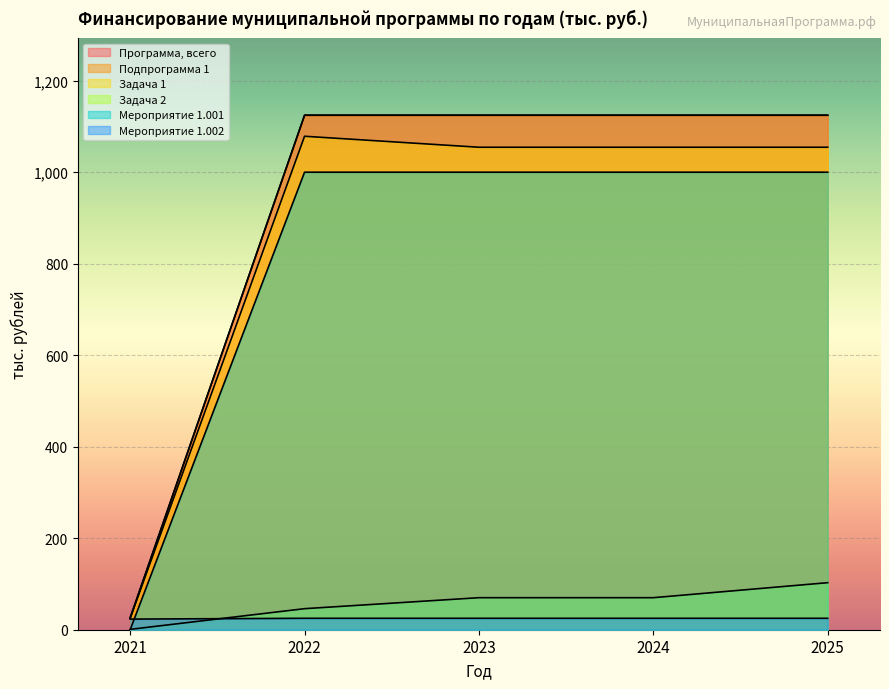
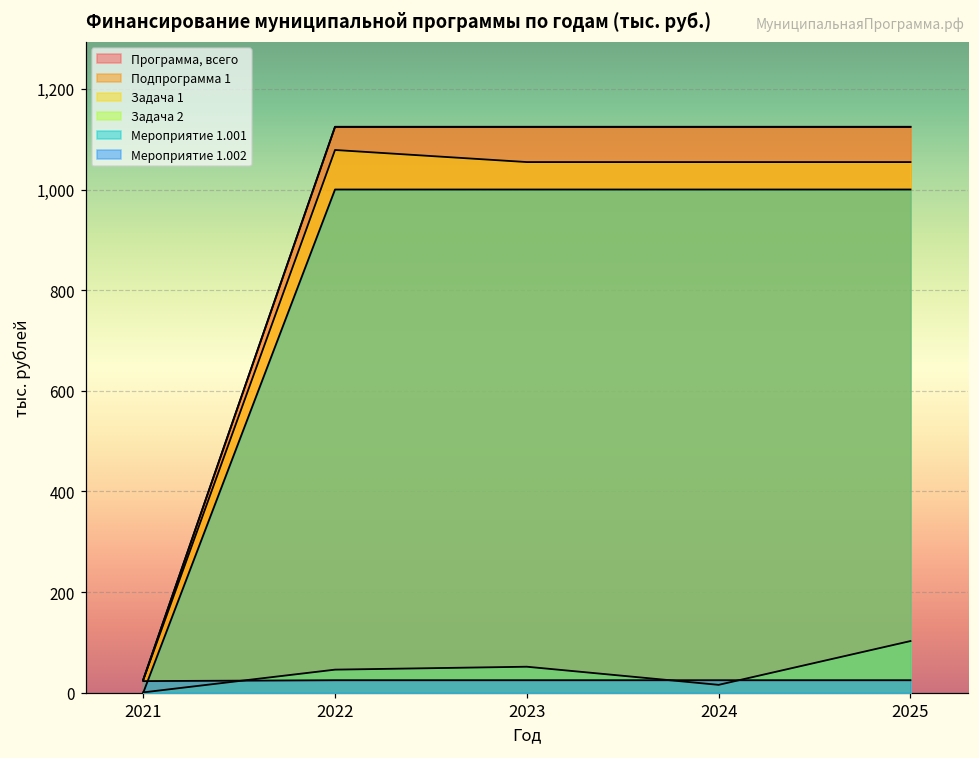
Задача 2, 2023: 70 -> 50
Задача 2, 2024: 70 -> 20
